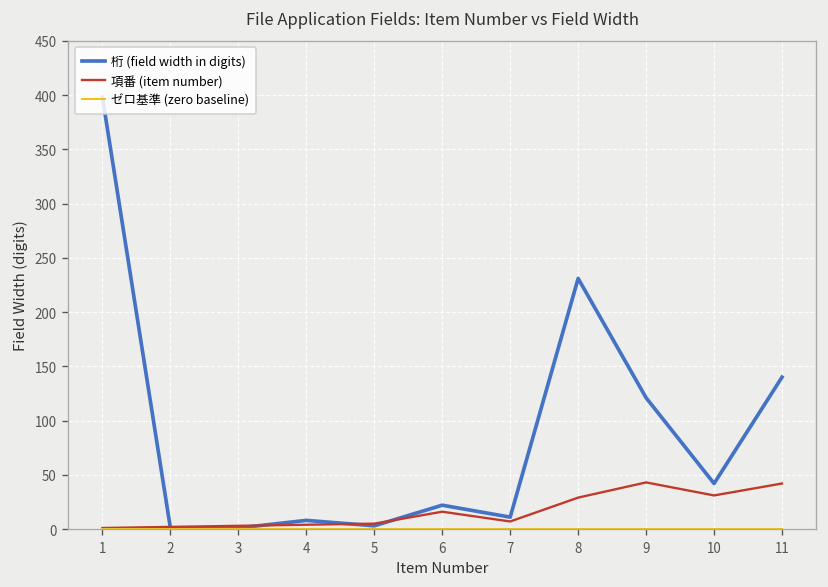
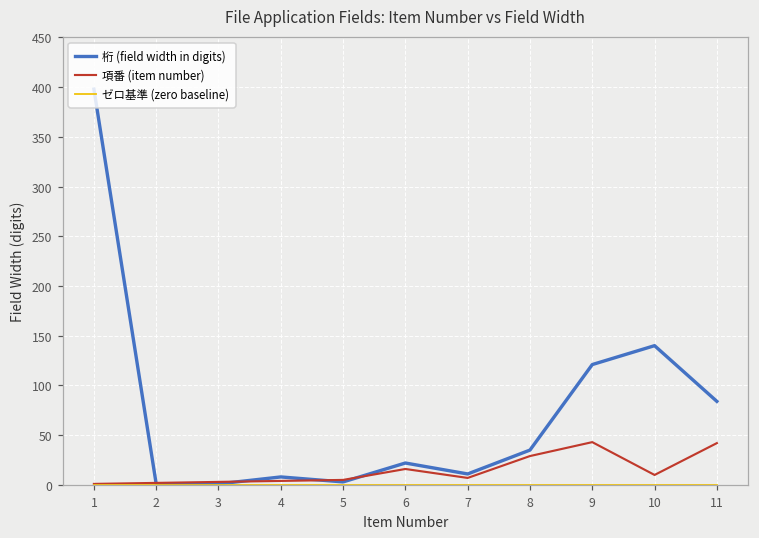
桁 (field width in digits), 8: 230 -> 40
桁 (field width in digits), 10: 40 -> 140
項番 (item number), 10: 30 -> 10
桁 (field width in digits), 11: 140 -> 80
